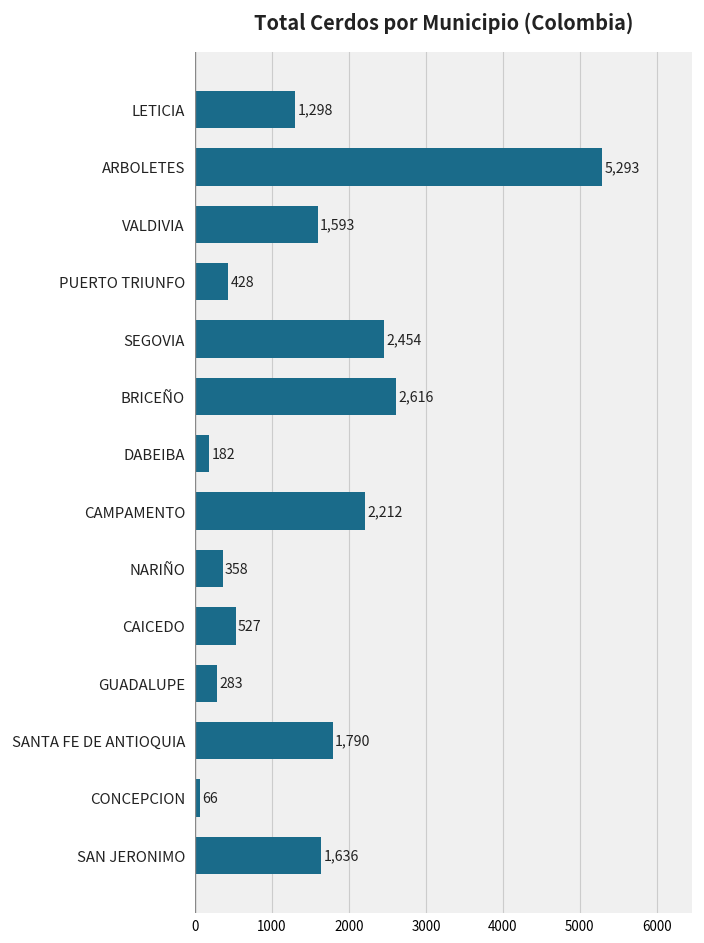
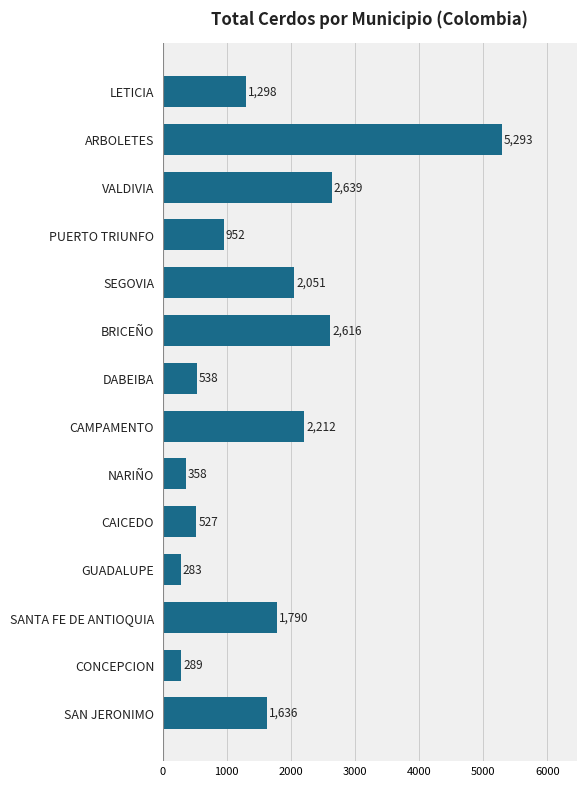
VALDIVIA: 1,593 -> 2,639
PUERTO TRIUNFO: 428 -> 952
SEGOVIA: 2,454 -> 2,051
DABEIBA: 182 -> 538
CONCEPCION: 66 -> 289
